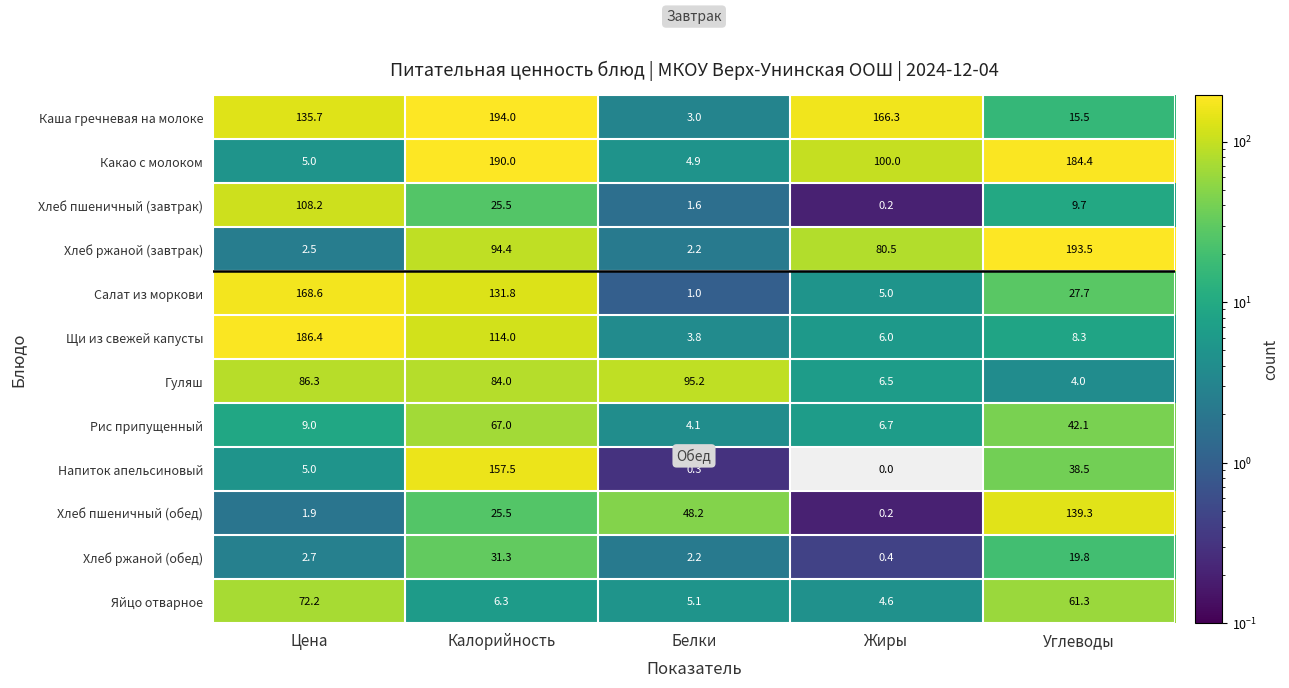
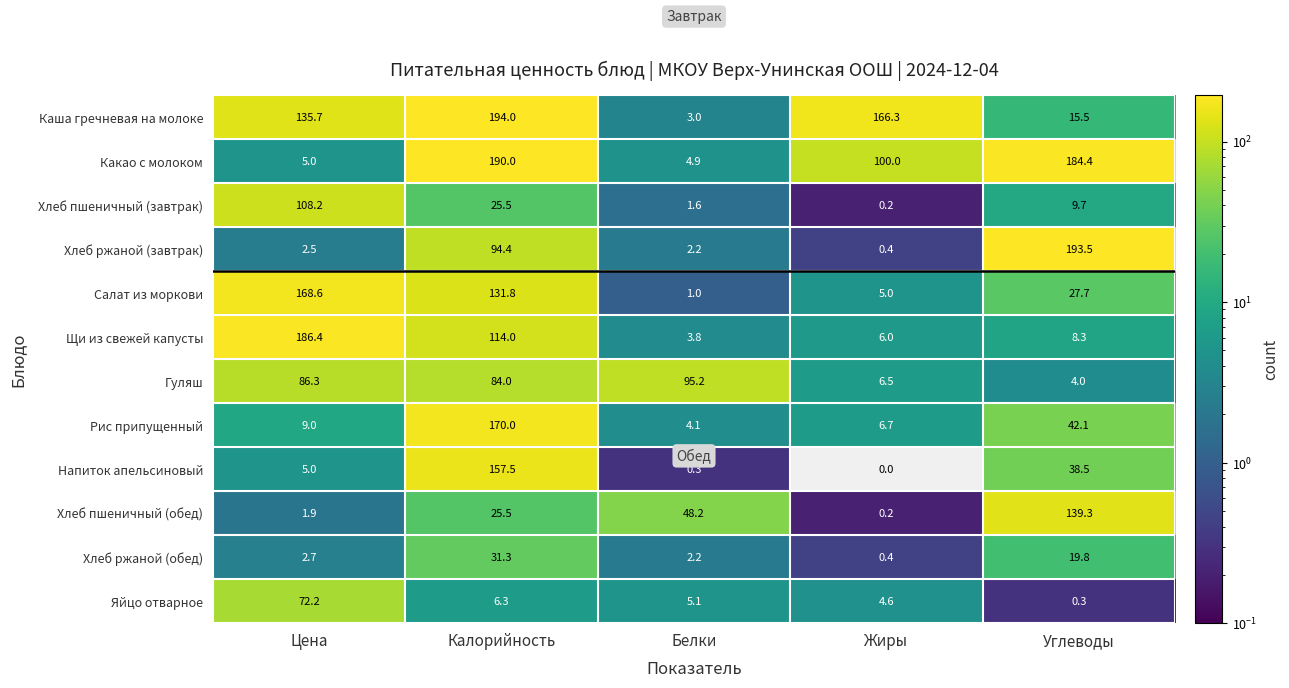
Хлеб ржаной (завтрак), Жиры: 80.5 -> 0.4
Рис припущенный, Калорийность: 67.0 -> 170.0
Яйцо отварное, Углеводы: 61.3 -> 0.3
